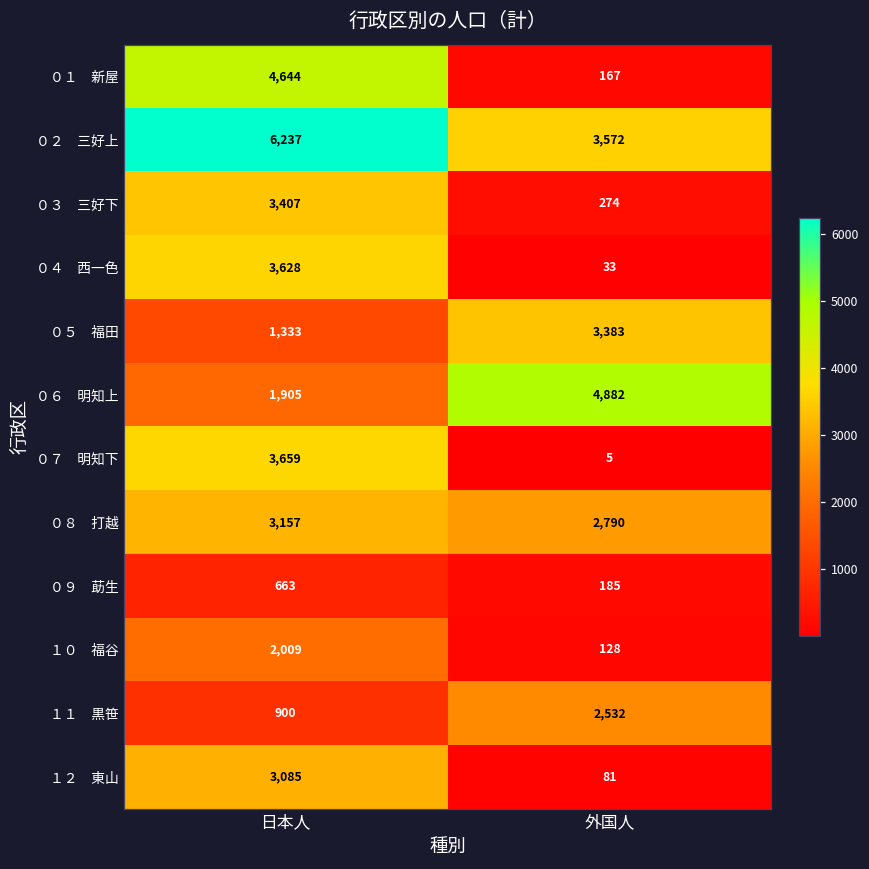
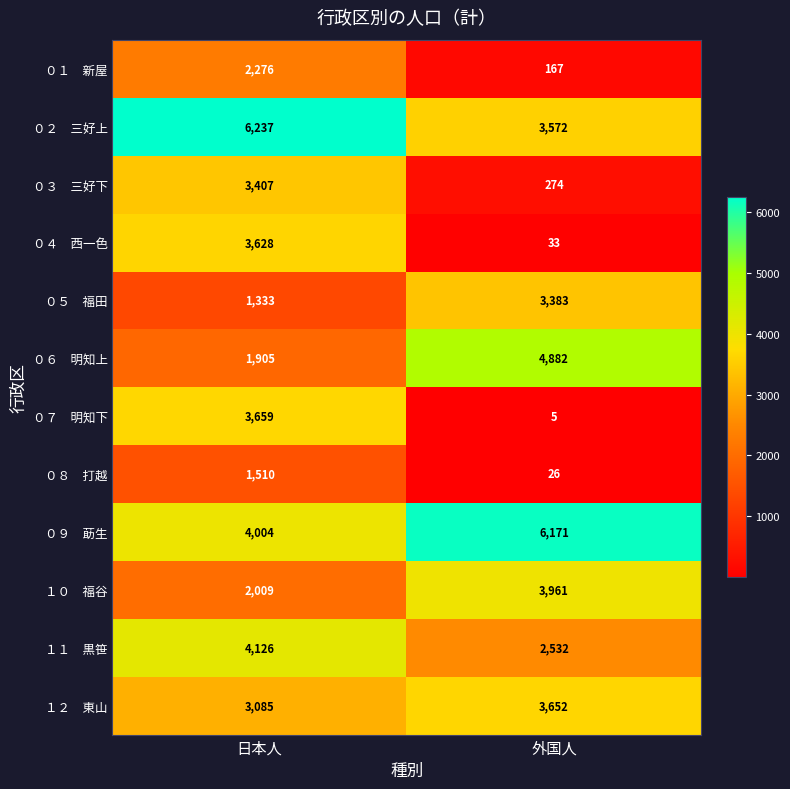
０１ 新屋, 日本人: 4,644 -> 2,276
０８ 打越, 日本人: 3,157 -> 1,510
０８ 打越, 外国人: 2,790 -> 26
０９ 莇生, 日本人: 663 -> 4,004
０９ 莇生, 外国人: 185 -> 6,171
１０ 福谷, 外国人: 128 -> 3,961
１１ 黒笹, 日本人: 900 -> 4,126
１２ 東山, 外国人: 81 -> 3,652
